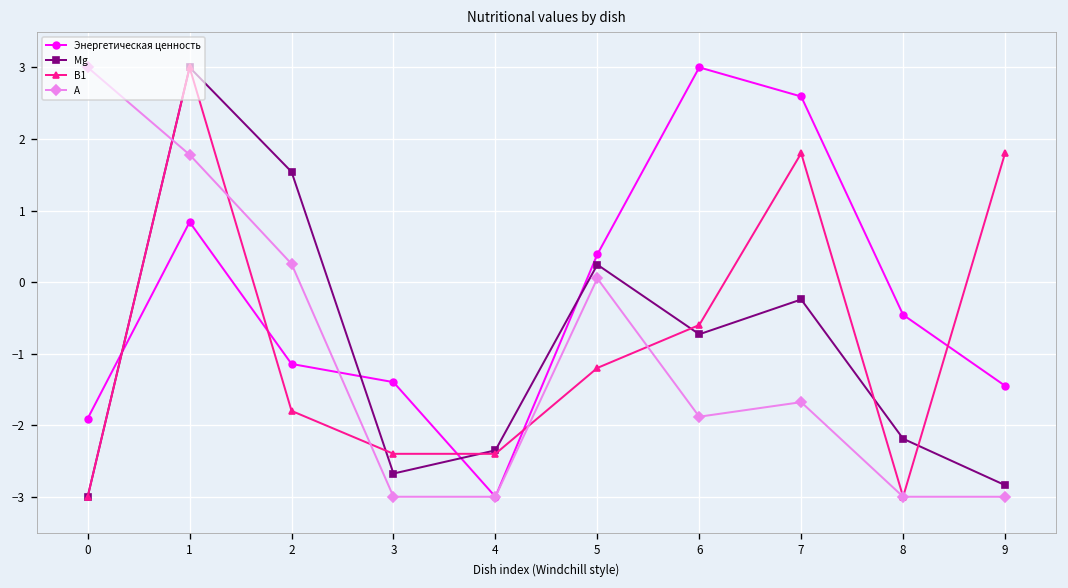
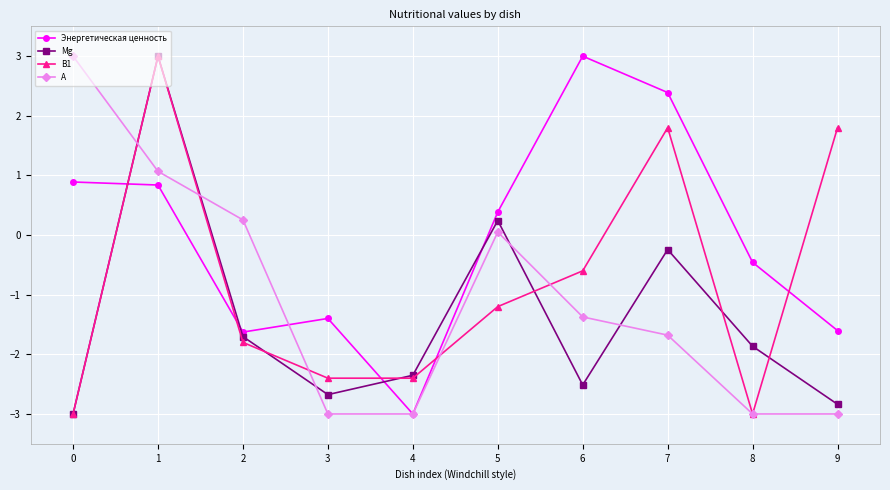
Энергетическая ценность, 0: -1.9 -> 0.9
А, 1: 1.8 -> 1.1
Энергетическая ценность, 2: -1.1 -> -1.6
Mg, 2: 1.5 -> -1.7
Mg, 6: -0.7 -> -2.5
А, 6: -1.9 -> -1.4
Энергетическая ценность, 7: 2.6 -> 2.4
Mg, 8: -2.2 -> -1.9
Энергетическая ценность, 9: -1.4 -> -1.6
